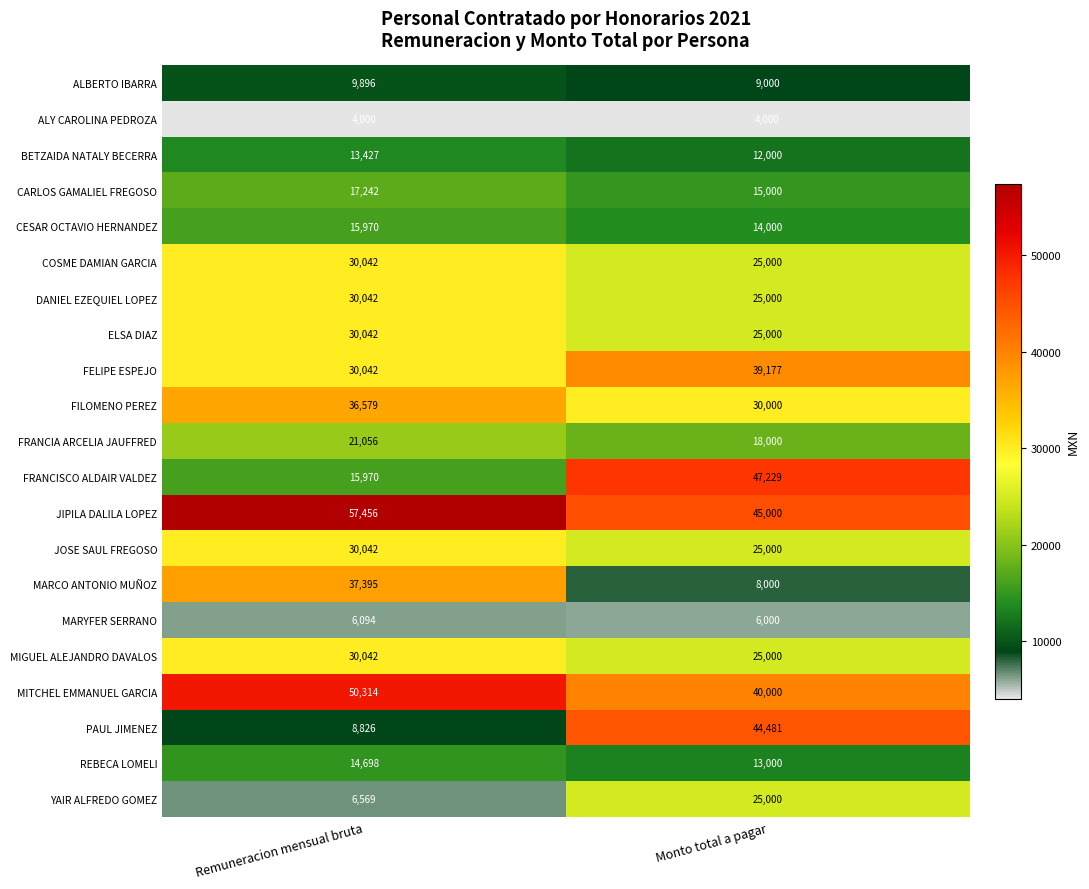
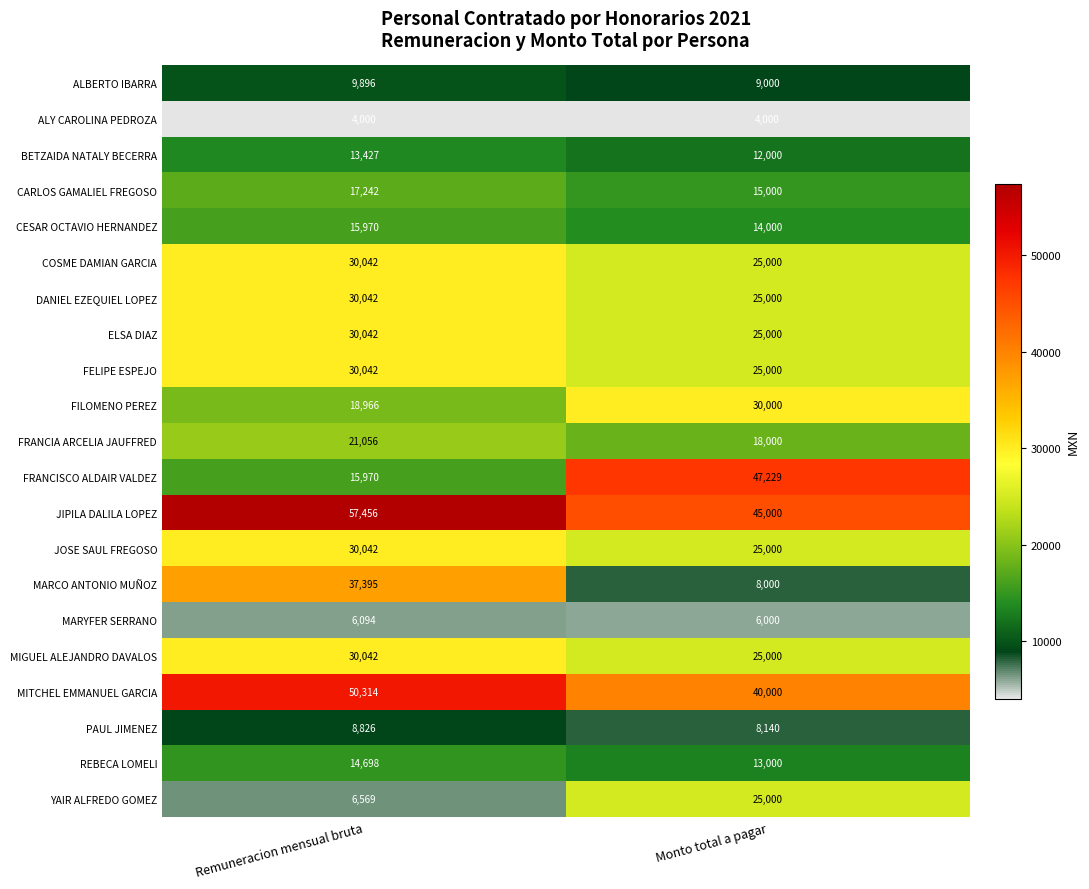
FELIPE ESPEJO, Monto total a pagar: 39,177 -> 25,000
FILOMENO PEREZ, Remuneracion mensual bruta: 36,579 -> 18,966
PAUL JIMENEZ, Monto total a pagar: 44,481 -> 8,140
